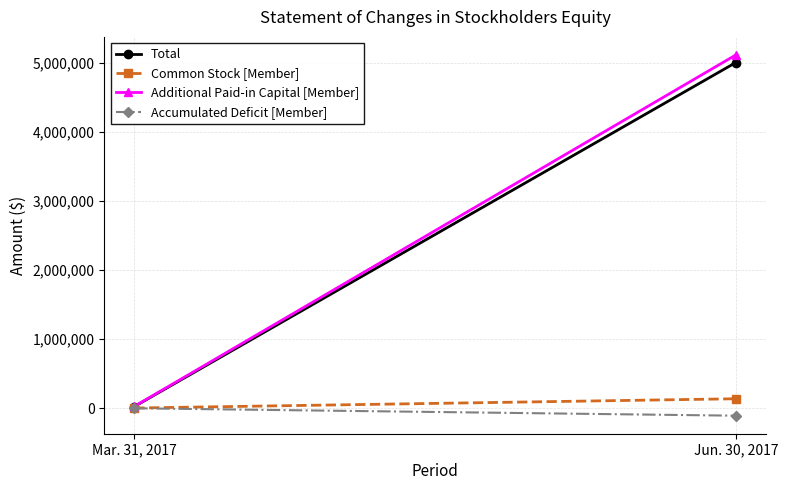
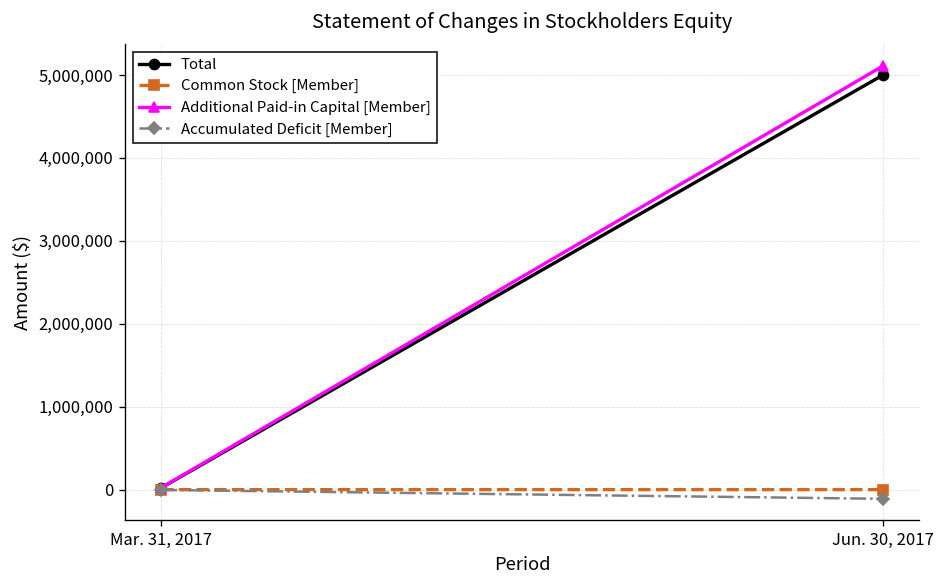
Common Stock [Member], Jun. 30, 2017: 100,000 -> 0
